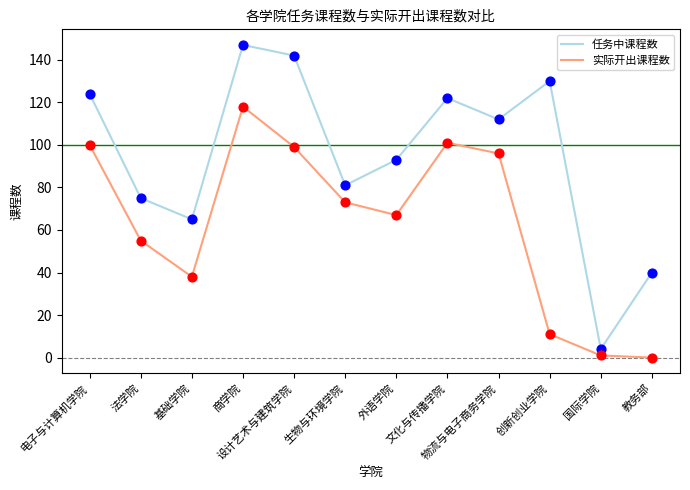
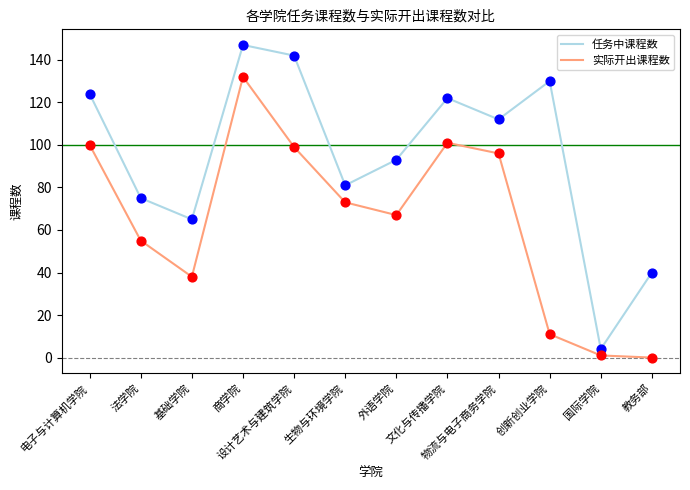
实际开出课程数, 商学院: 118 -> 132
